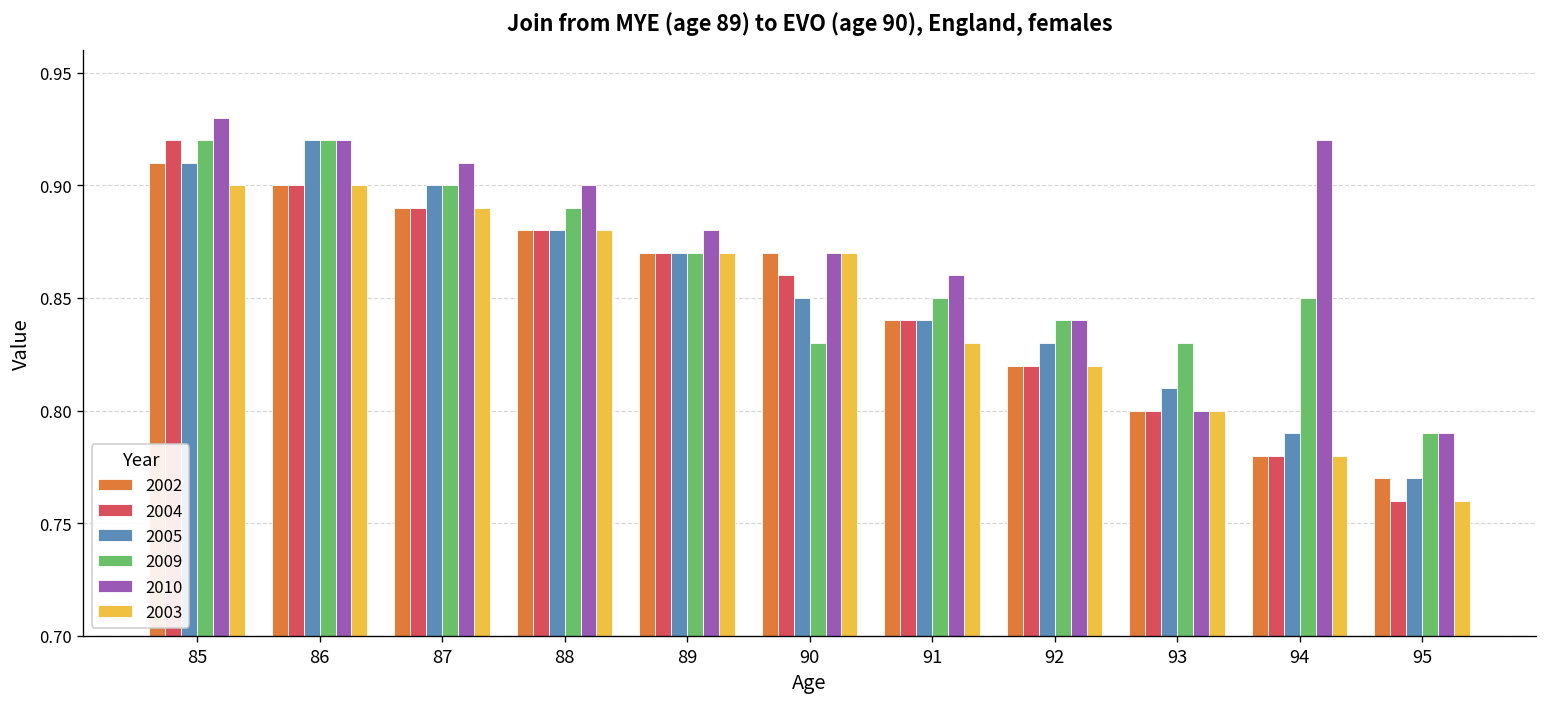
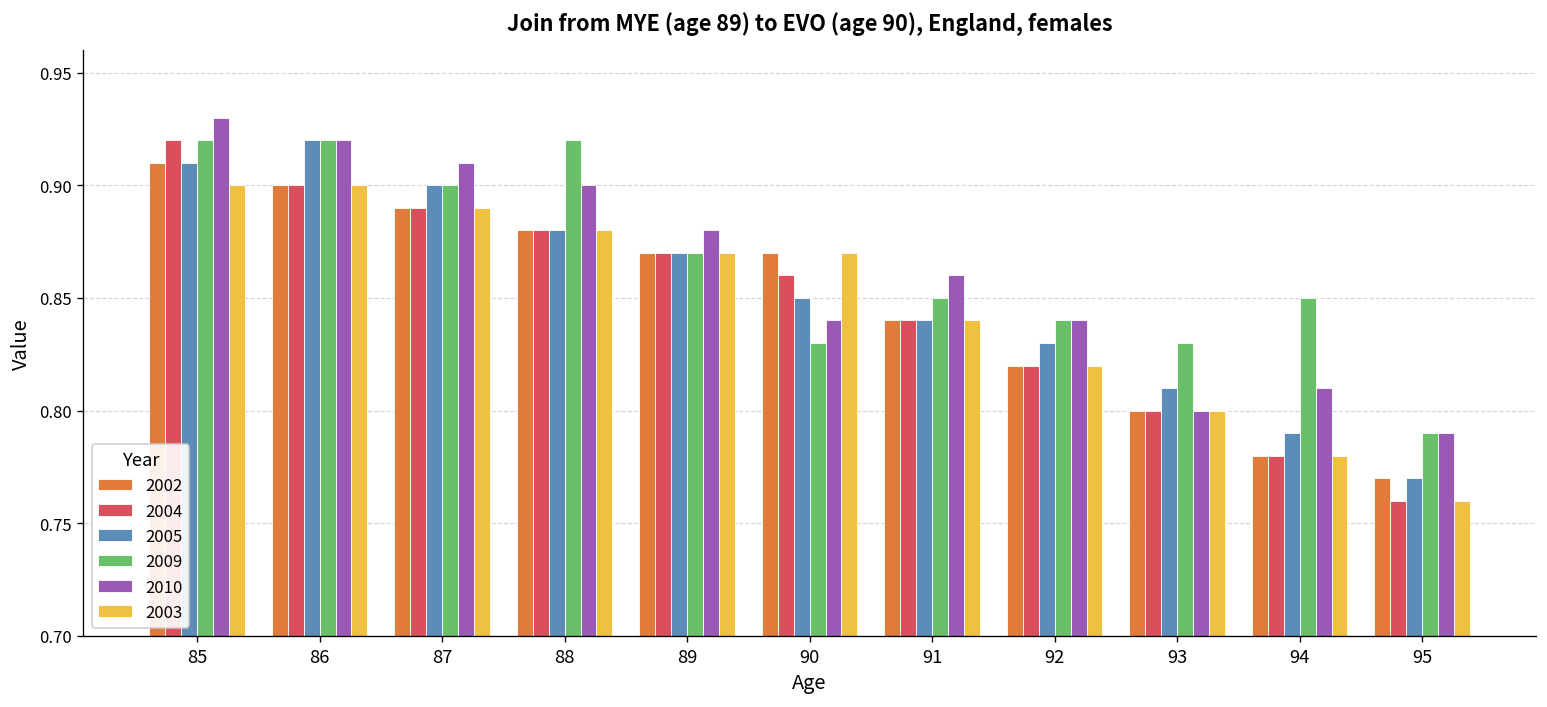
2009, 88: 0.89 -> 0.92
2010, 90: 0.87 -> 0.84
2003, 91: 0.83 -> 0.84
2010, 94: 0.92 -> 0.81
